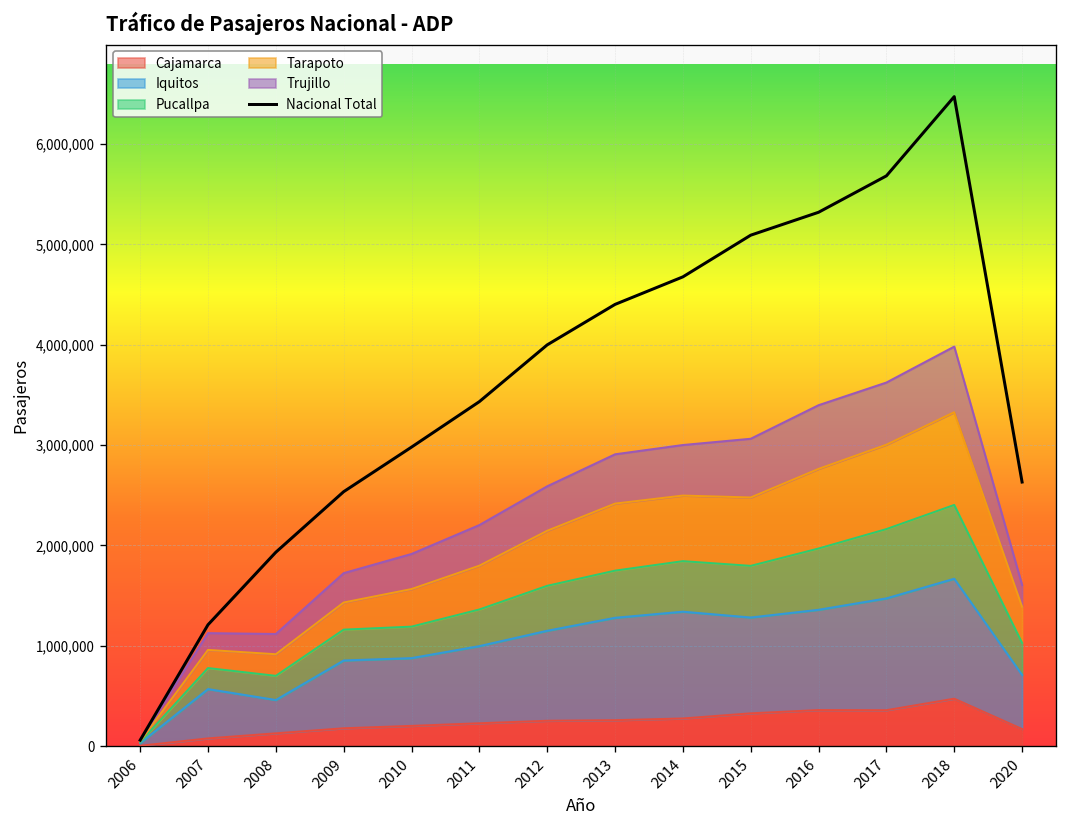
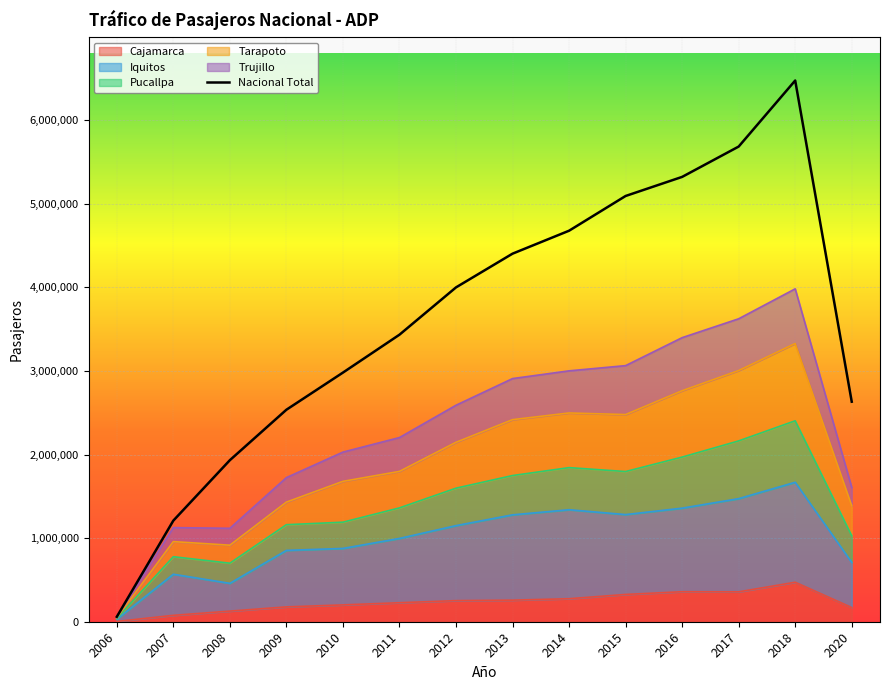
Tarapoto, 2010: 400,000 -> 500,000
